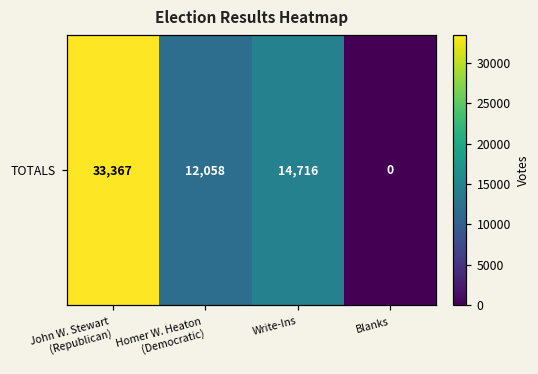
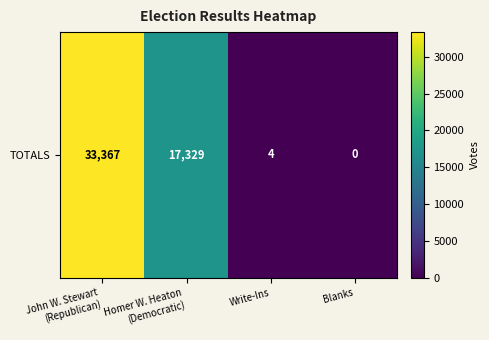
TOTALS, Homer W. Heaton (Democratic): 12,058 -> 17,329
TOTALS, Write-Ins: 14,716 -> 4
